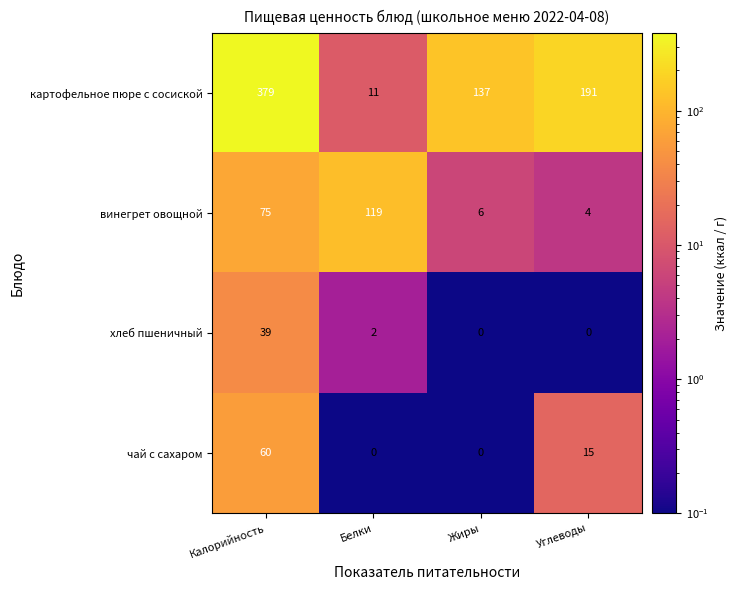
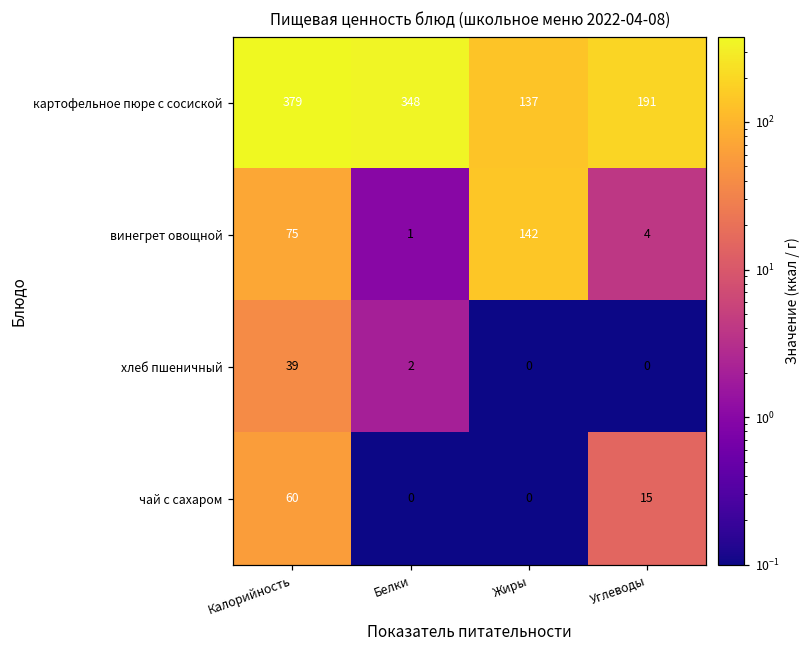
картофельное пюре с сосиской, Белки: 11 -> 348
винегрет овощной, Белки: 119 -> 1
винегрет овощной, Жиры: 6 -> 142
